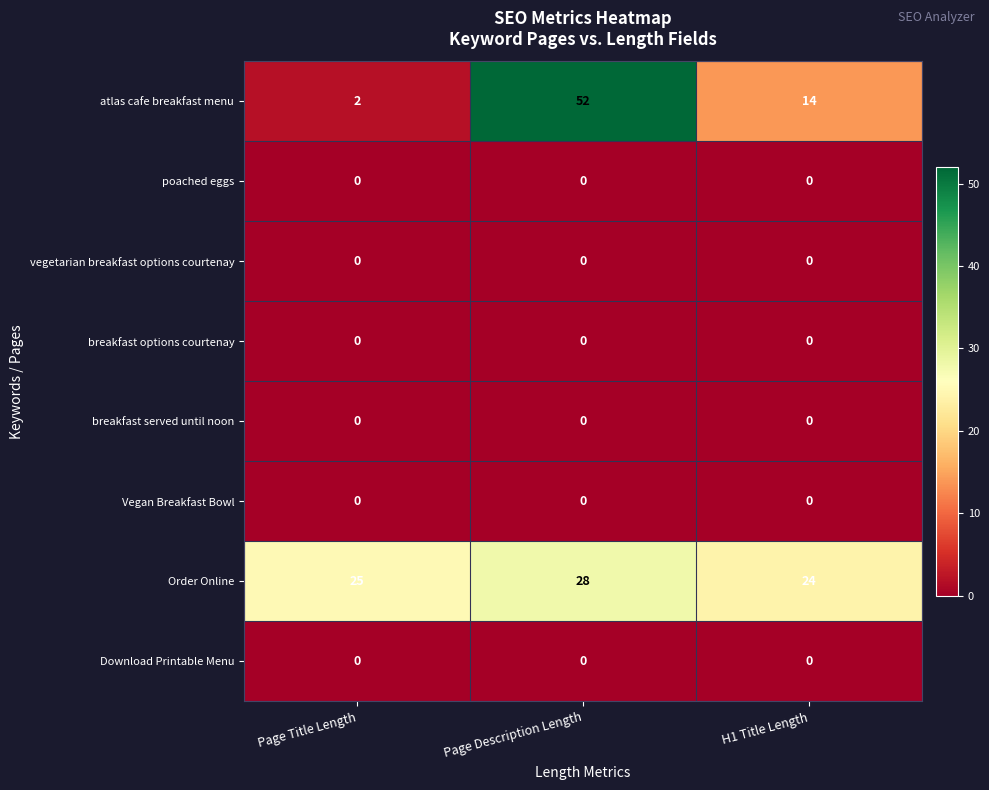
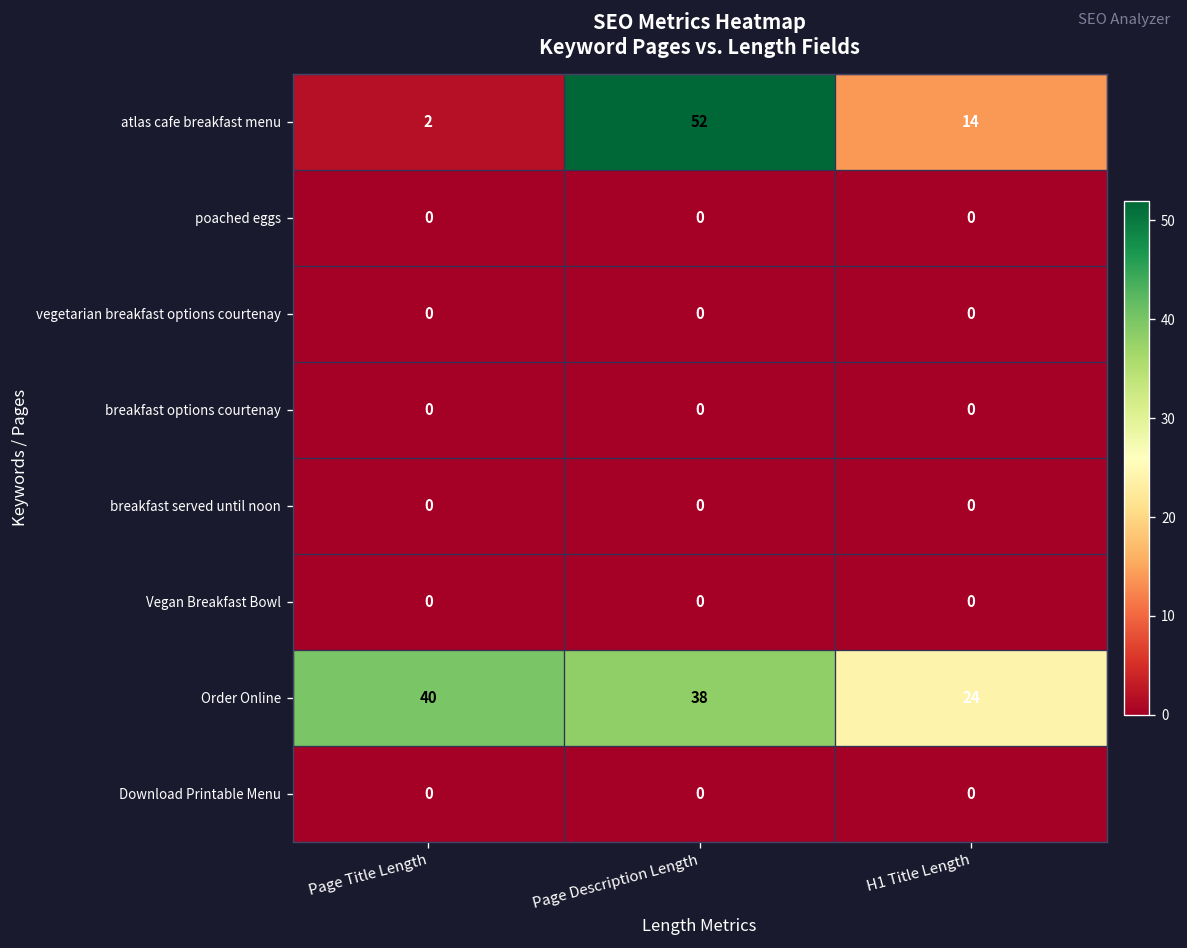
Order Online, Page Title Length: 25 -> 40
Order Online, Page Description Length: 28 -> 38
